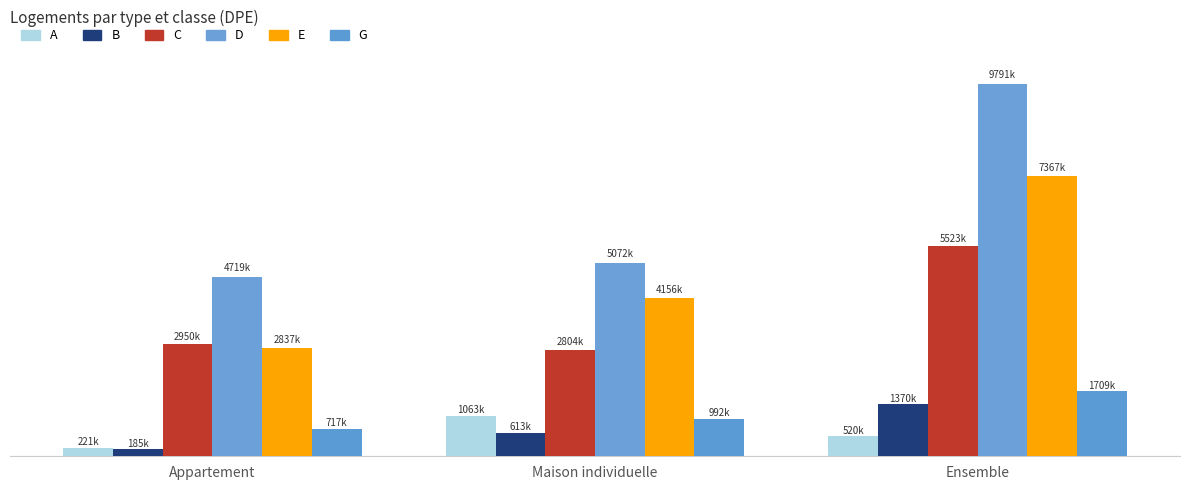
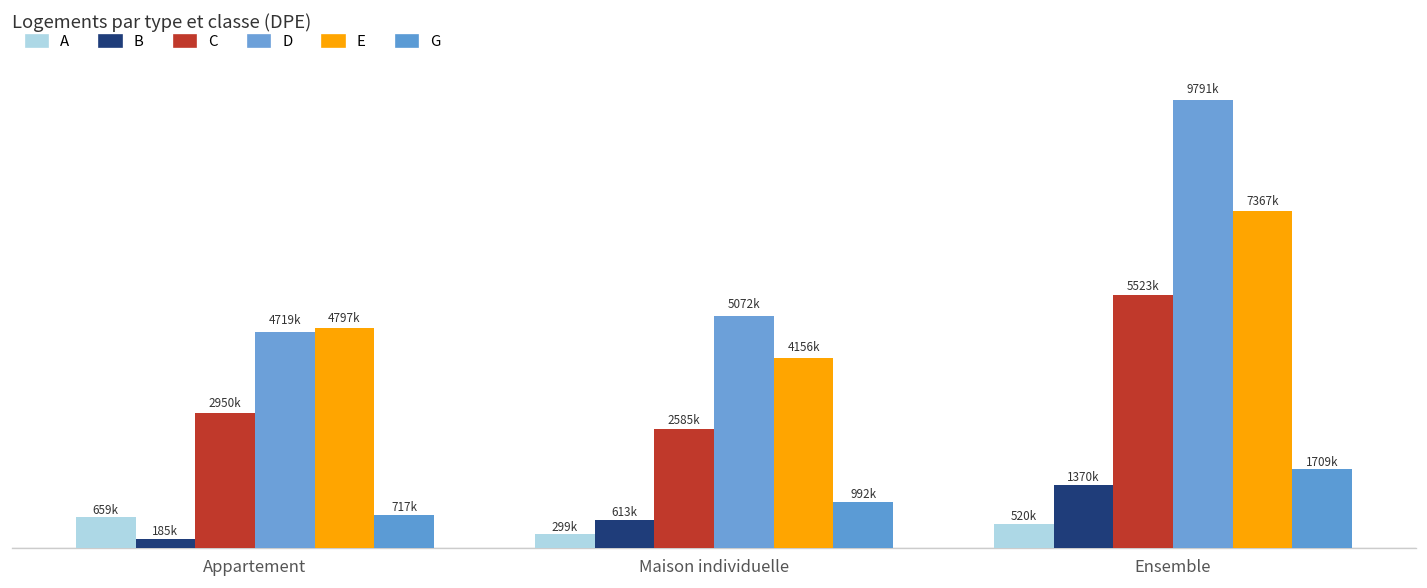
A, Appartement: 221k -> 659k
E, Appartement: 2837k -> 4797k
A, Maison individuelle: 1063k -> 299k
C, Maison individuelle: 2804k -> 2585k
